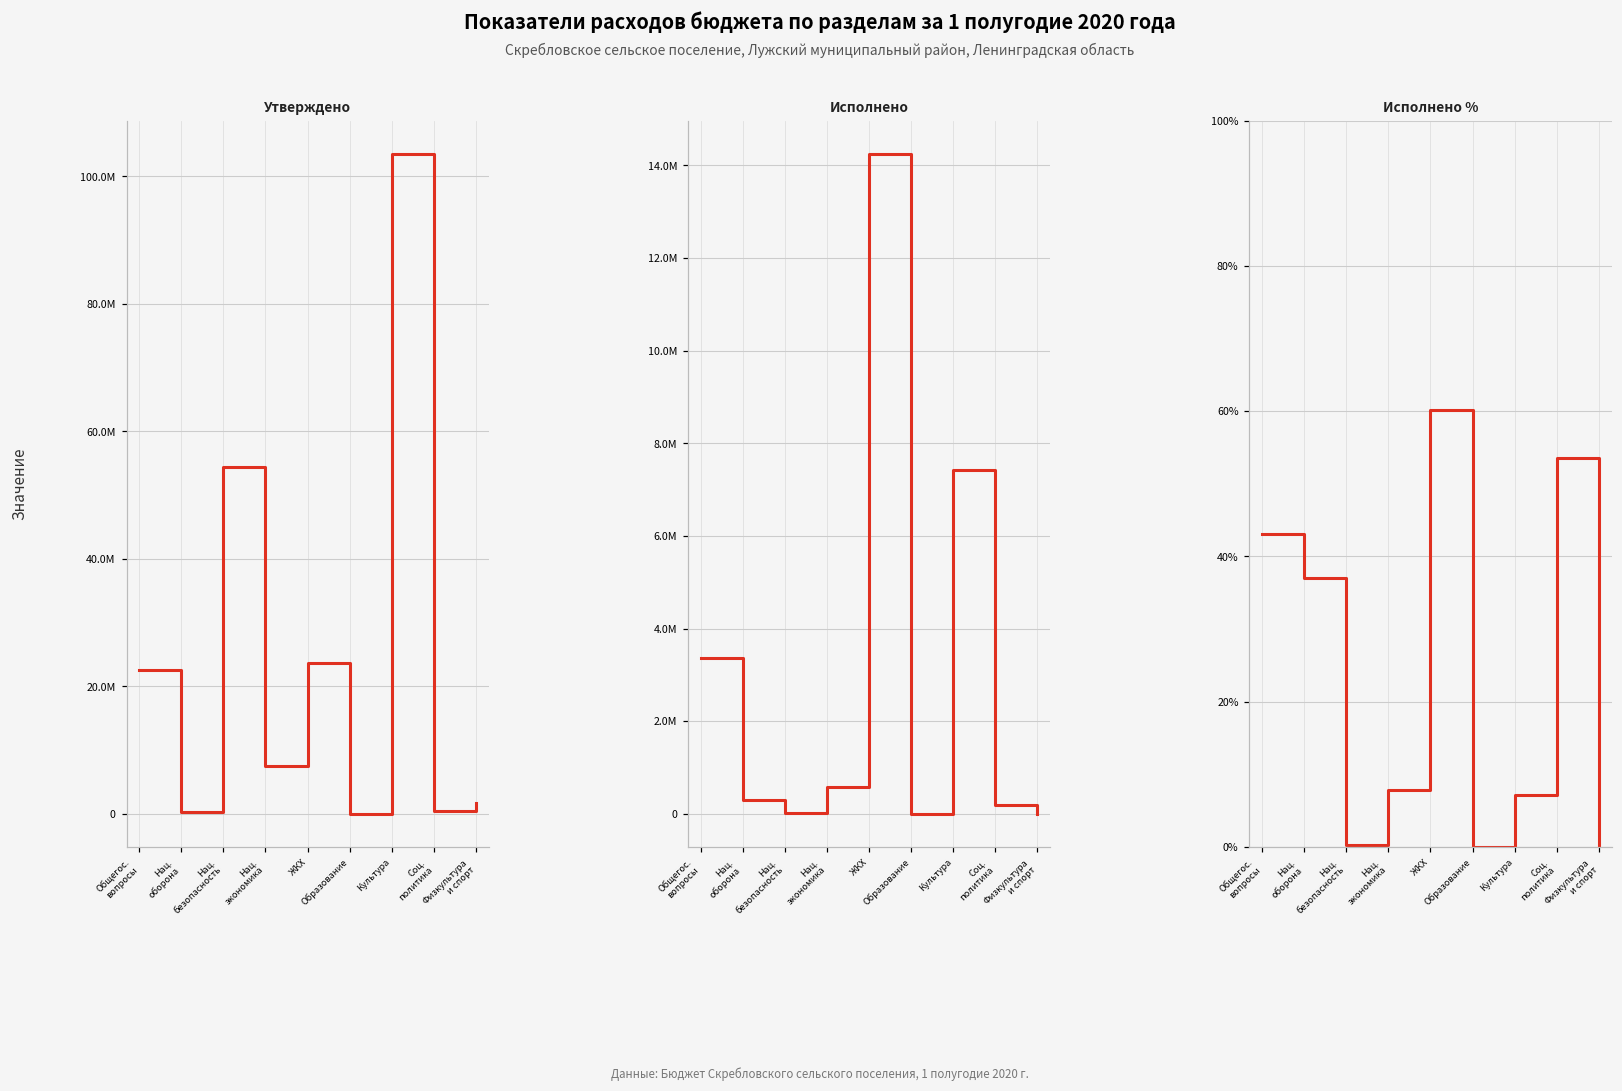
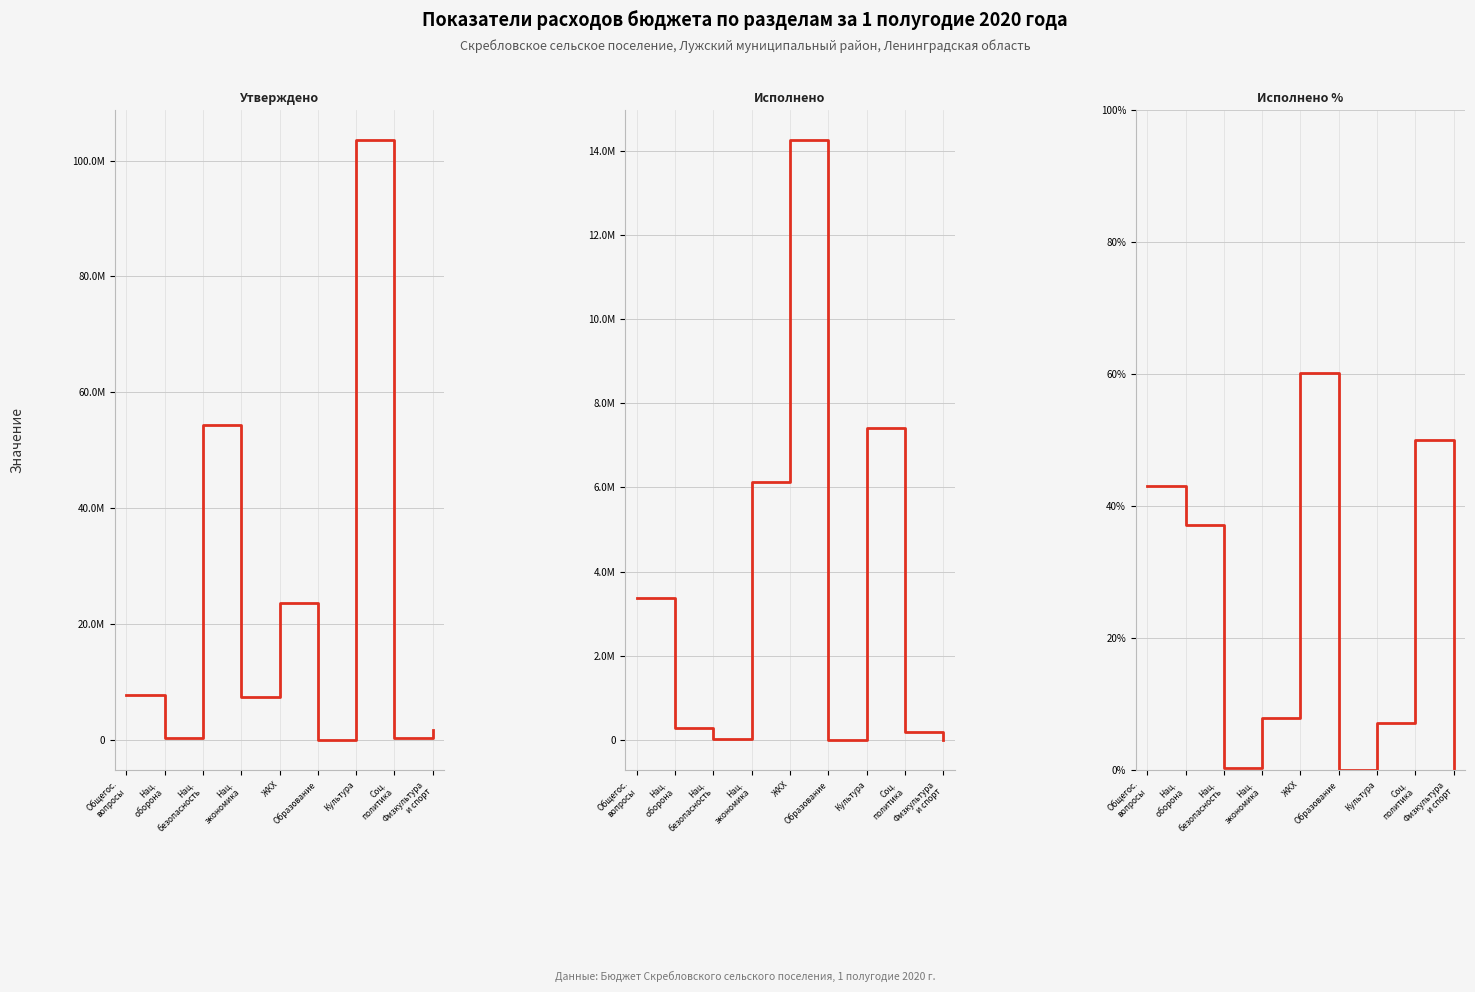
Утверждено, Общегос. вопросы: 23М -> 8М
Исполнено, Нац. экономика: 0.6М -> 6.1М
Исполнено %, Соц. политика: 54% -> 50%
